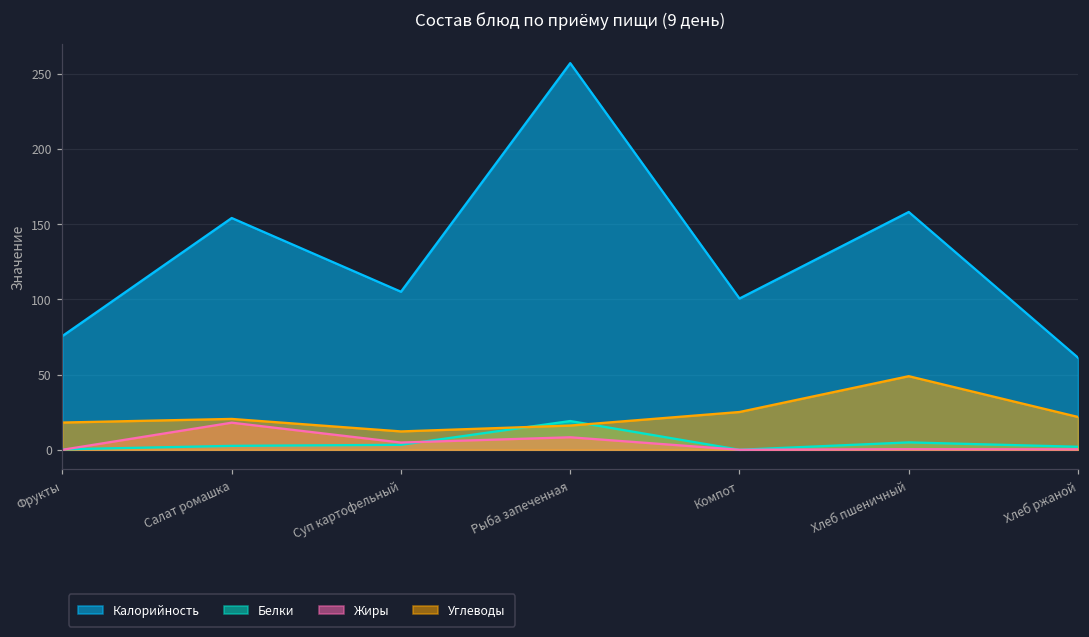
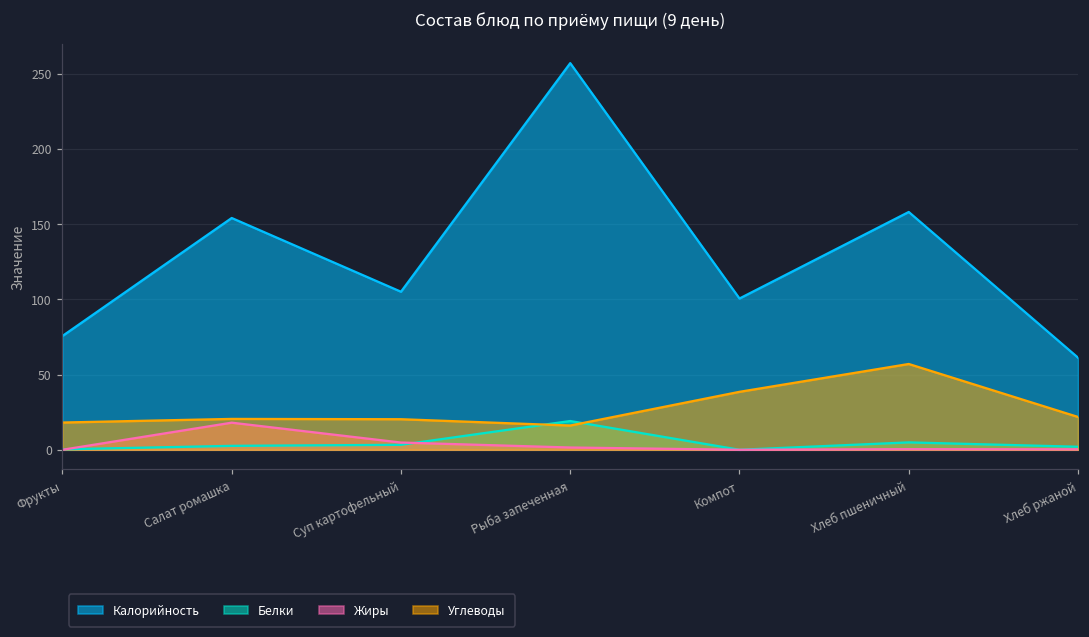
Углеводы, Суп картофельный: 12 -> 20
Жиры, Рыба запеченная: 8 -> 2
Углеводы, Компот: 25 -> 39
Углеводы, Хлеб пшеничный: 49 -> 57
